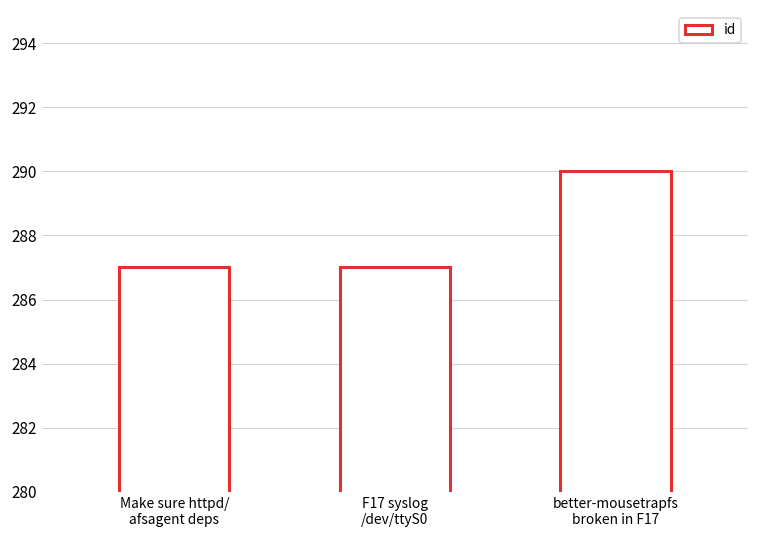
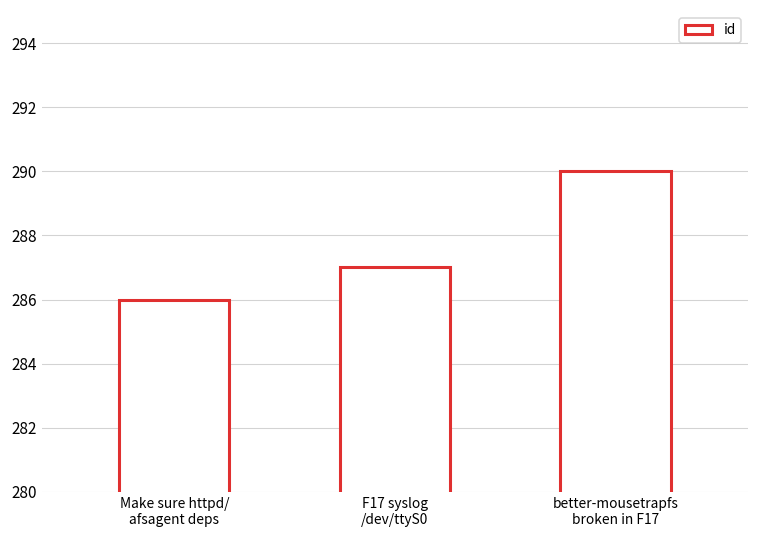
Make sure httpd/ afsagent deps: 287 -> 286
